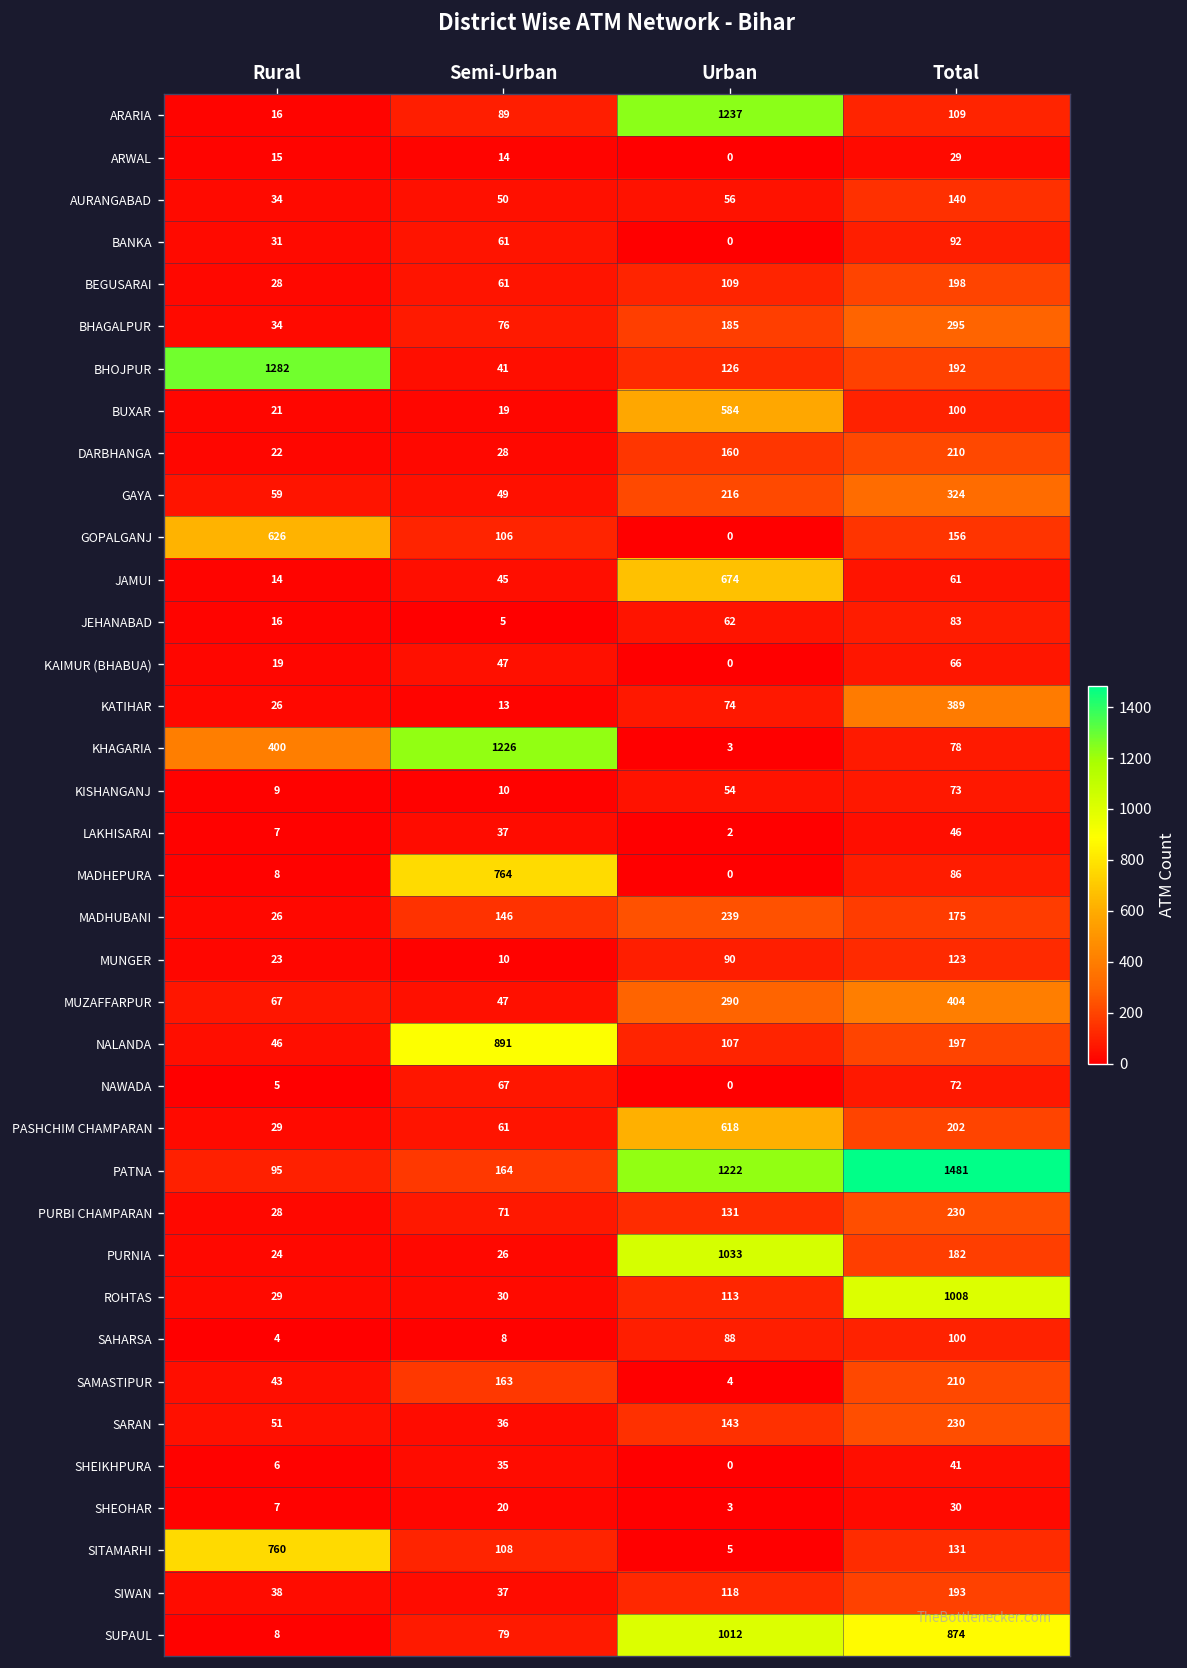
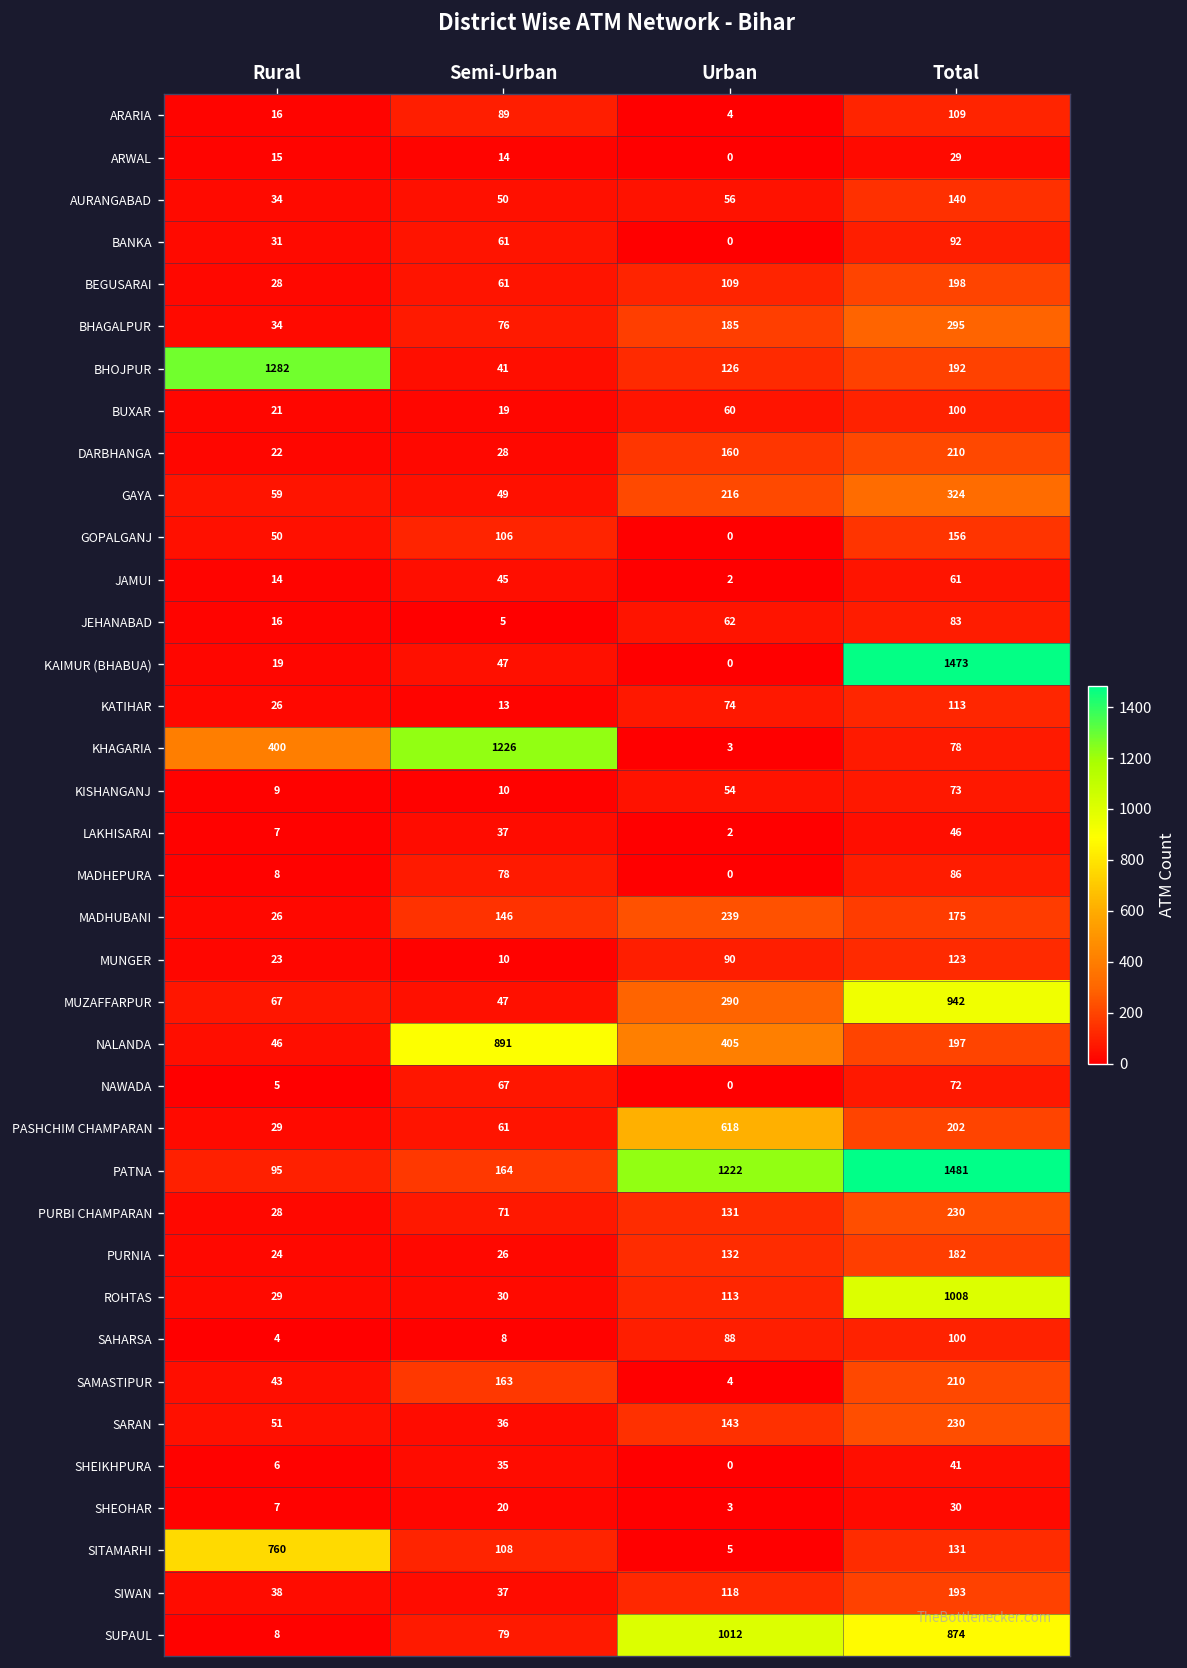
ARARIA, Urban: 1237 -> 4
BUXAR, Urban: 584 -> 60
GOPALGANJ, Rural: 626 -> 50
JAMUI, Urban: 674 -> 2
KAIMUR (BHABUA), Total: 66 -> 1473
KATIHAR, Total: 389 -> 113
MADHEPURA, Semi-Urban: 764 -> 78
MUZAFFARPUR, Total: 404 -> 942
NALANDA, Urban: 107 -> 405
PURNIA, Urban: 1033 -> 132
